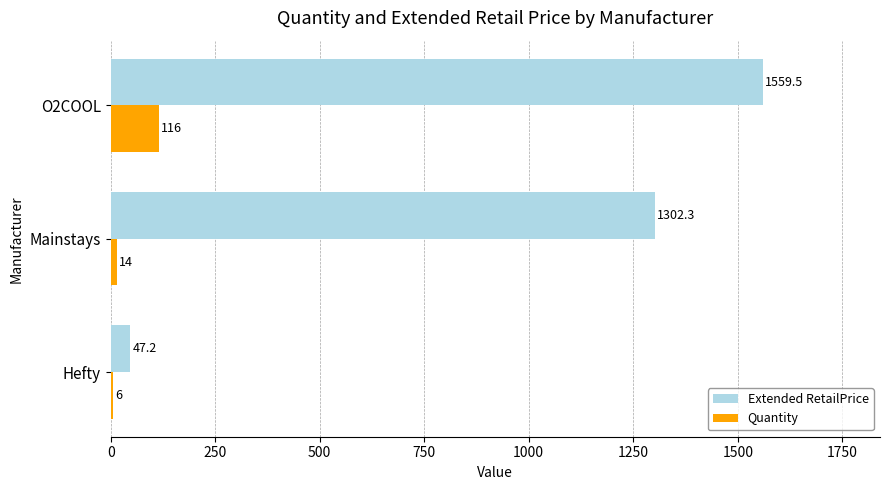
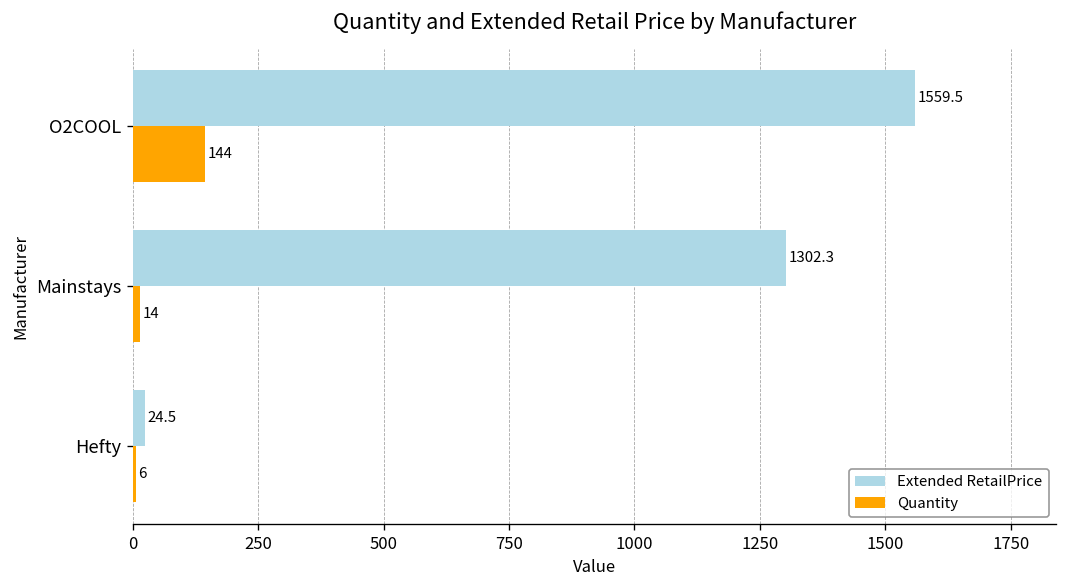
Quantity, O2COOL: 116 -> 144
Extended RetailPrice, Hefty: 47.2 -> 24.5
